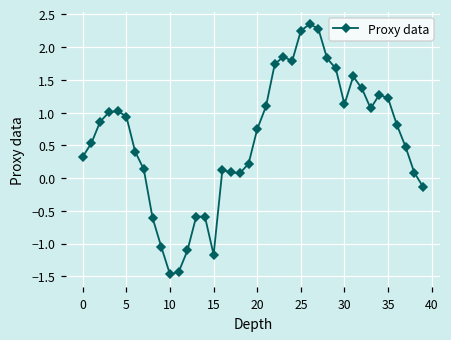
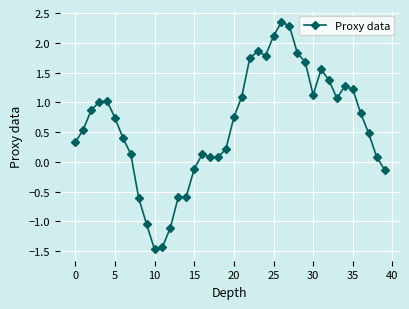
5: 0.9 -> 0.7
15: -1.2 -> -0.1
25: 2.3 -> 2.1
